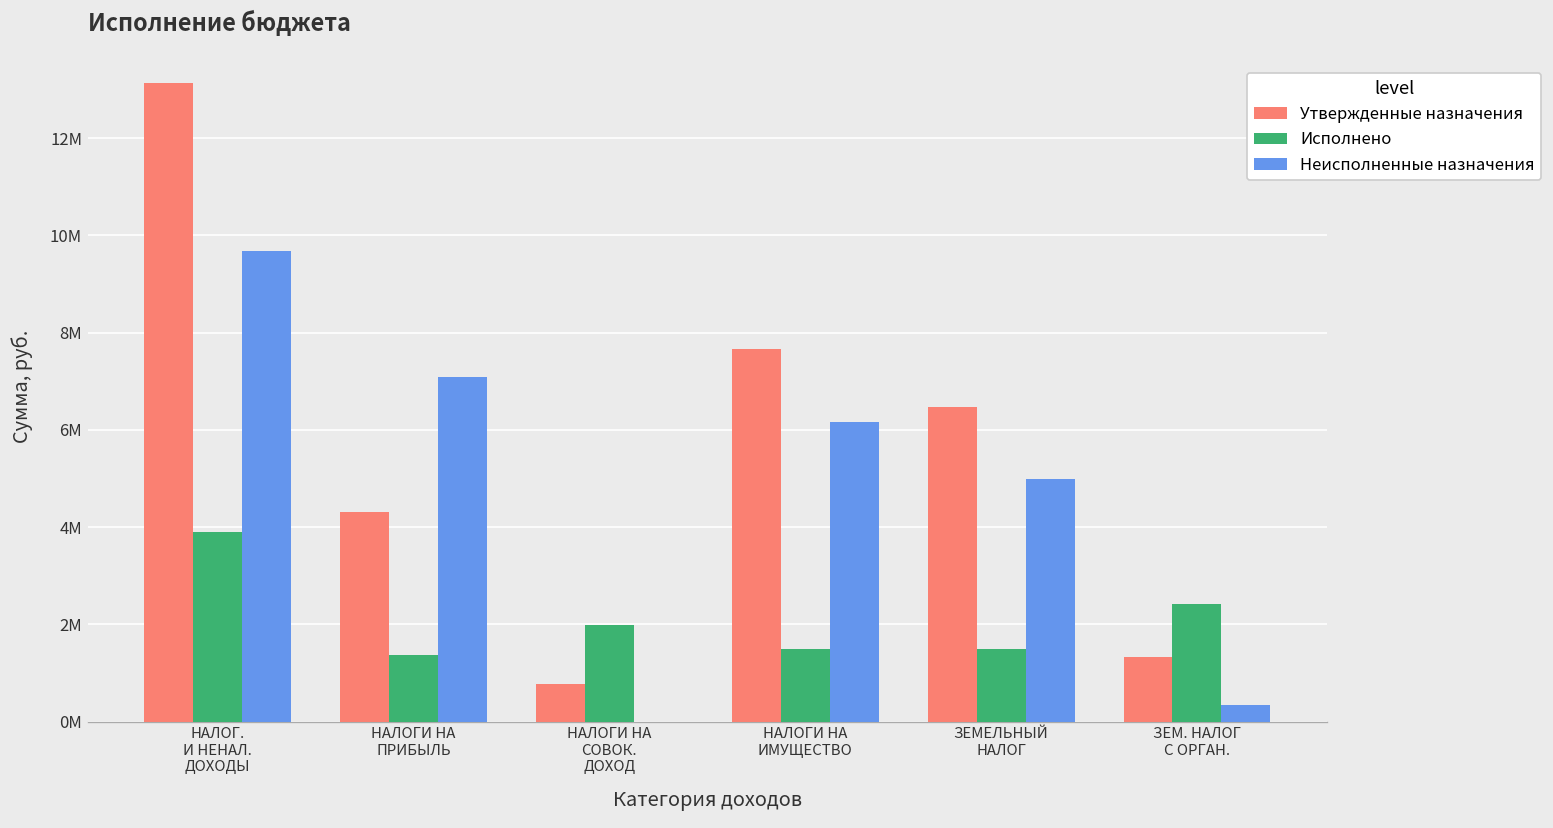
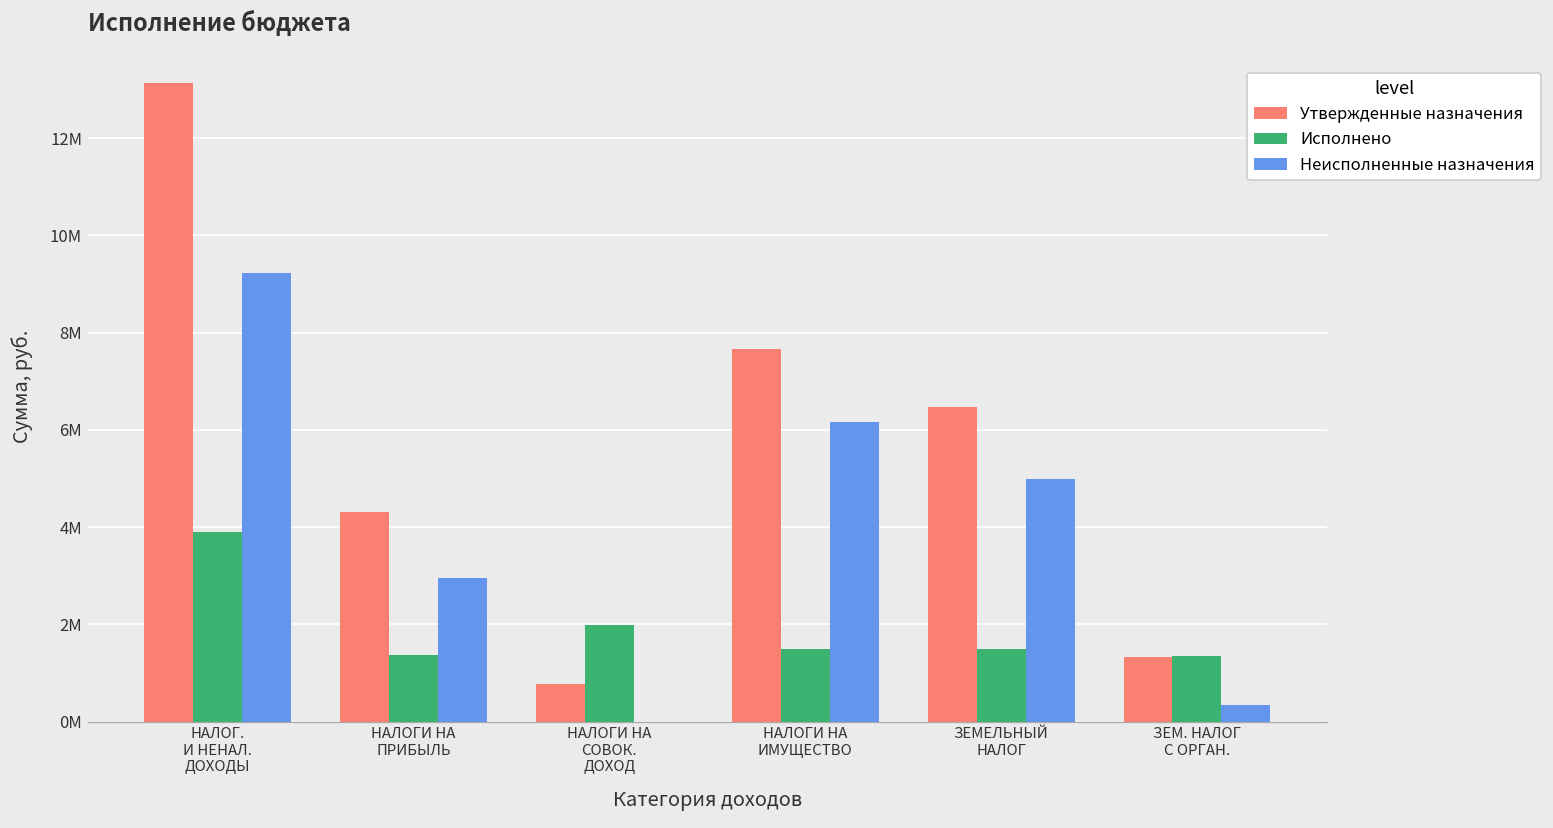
Неисполненные назначения, НАЛОГ. И НЕНАЛ. ДОХОДЫ: 9700000 -> 9200000
Неисполненные назначения, НАЛОГИ НА ПРИБЫЛЬ: 7100000 -> 3000000
Исполнено, ЗЕМ. НАЛОГ С ОРГАН.: 2400000 -> 1400000
